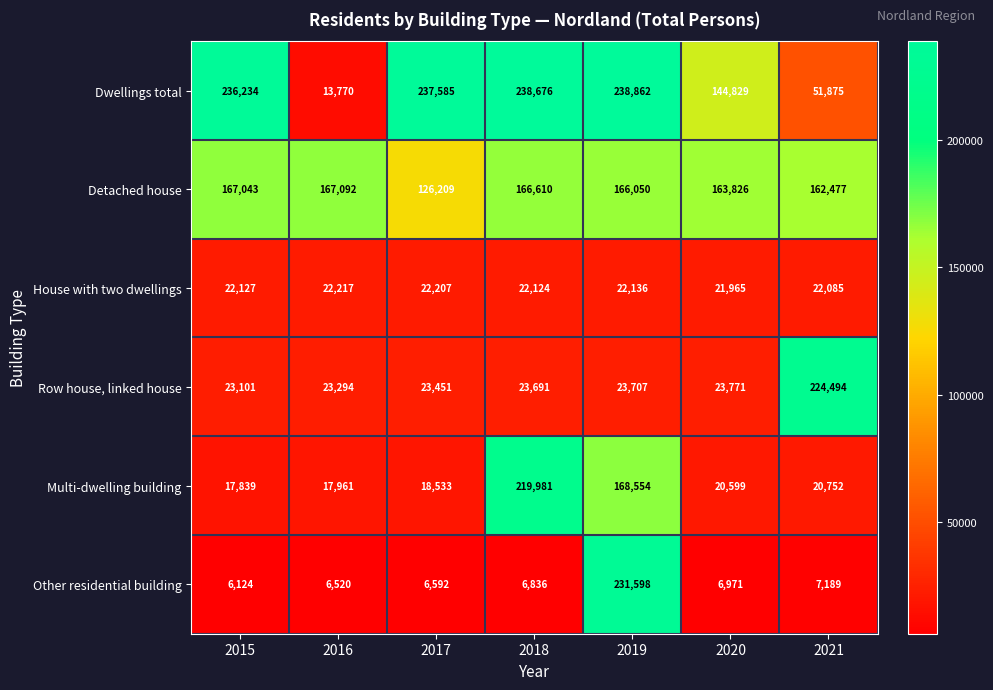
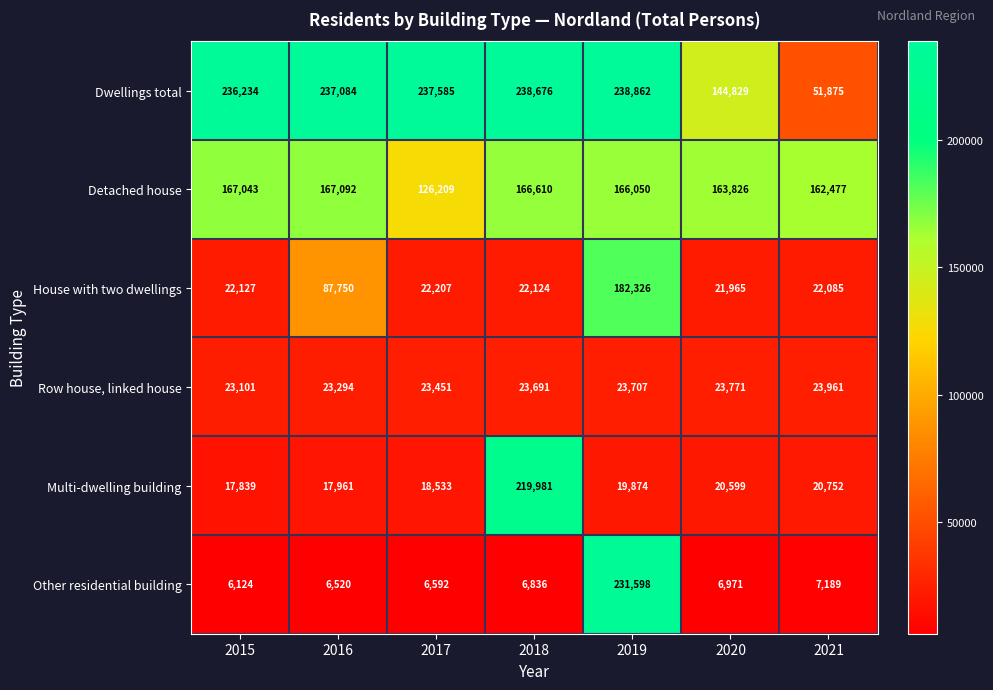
Dwellings total, 2016: 13,770 -> 237,084
House with two dwellings, 2016: 22,217 -> 87,750
House with two dwellings, 2019: 22,136 -> 182,326
Row house, linked house, 2021: 224,494 -> 23,961
Multi-dwelling building, 2019: 168,554 -> 19,874
